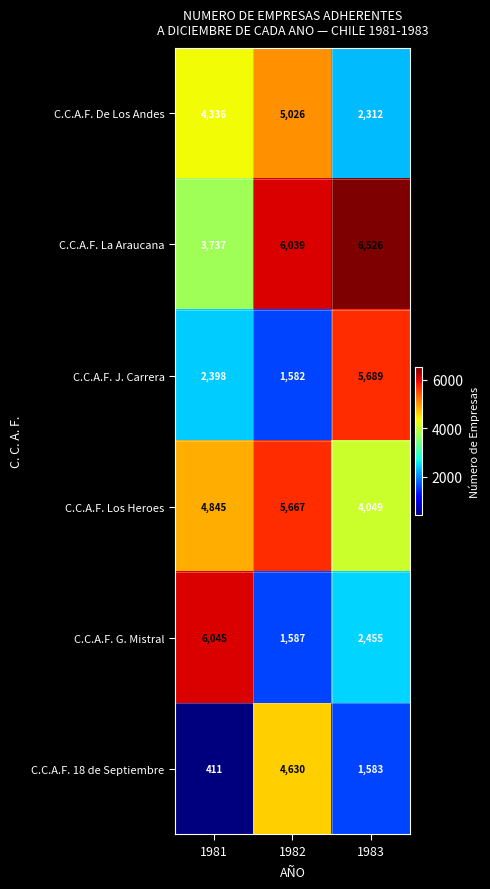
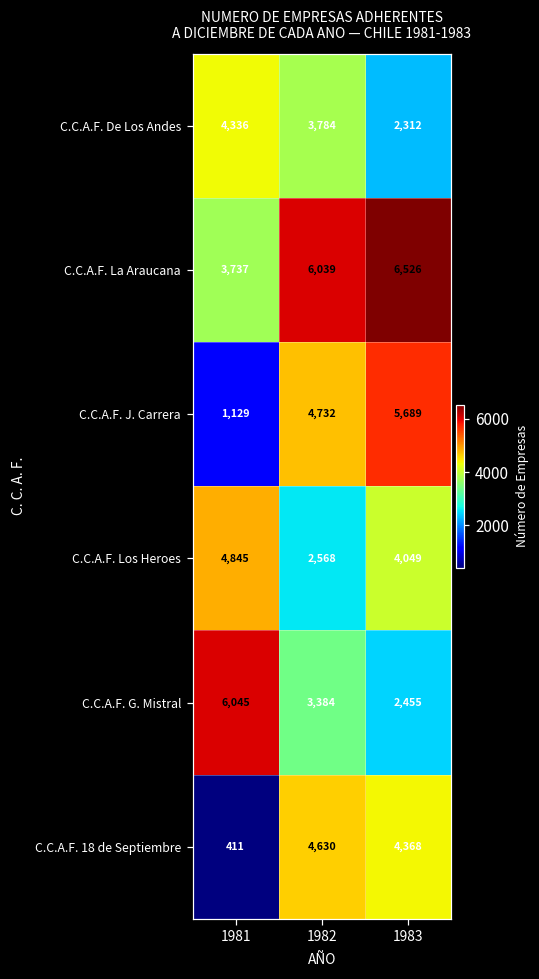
C.C.A.F. De Los Andes, 1982: 5,026 -> 3,784
C.C.A.F. J. Carrera, 1981: 2,398 -> 1,129
C.C.A.F. J. Carrera, 1982: 1,582 -> 4,732
C.C.A.F. Los Heroes, 1982: 5,667 -> 2,568
C.C.A.F. G. Mistral, 1982: 1,587 -> 3,384
C.C.A.F. 18 de Septiembre, 1983: 1,583 -> 4,368
